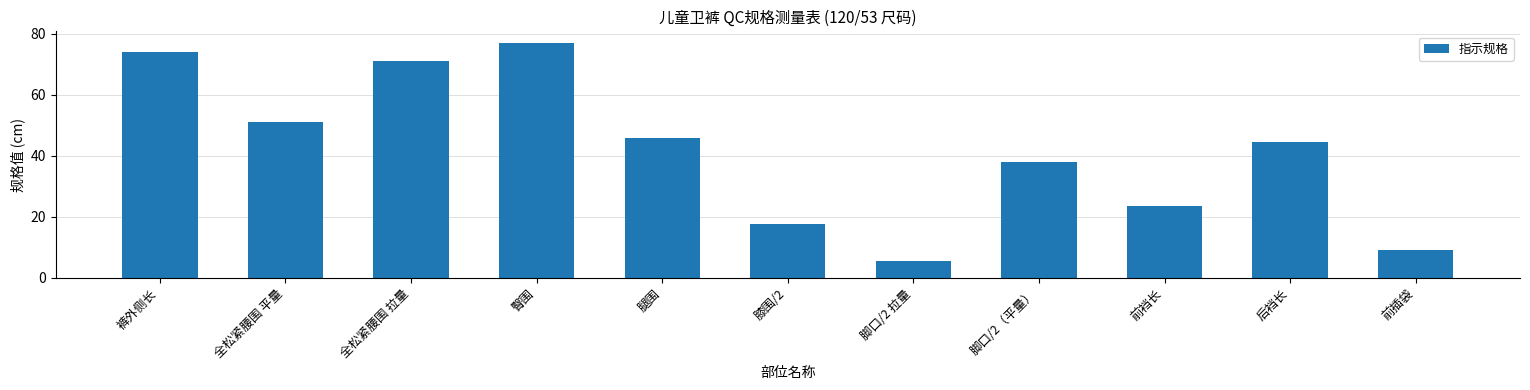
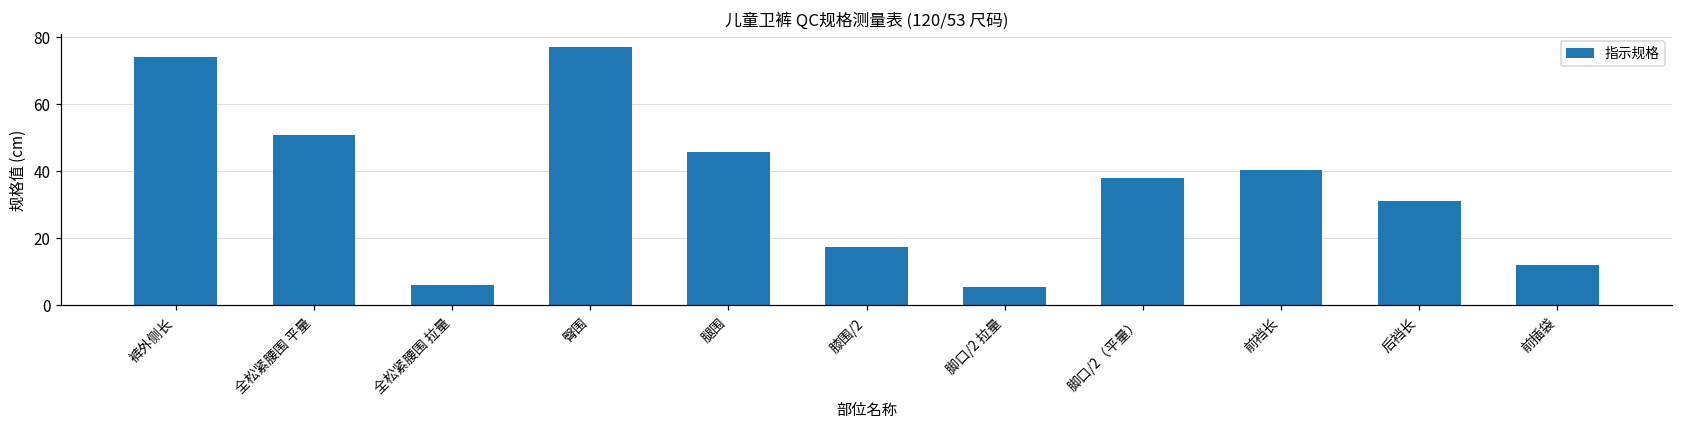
全松紧腰围 拉量: 71 -> 6
前裆长: 24 -> 41
后裆长: 44 -> 31
前插袋: 9 -> 12
